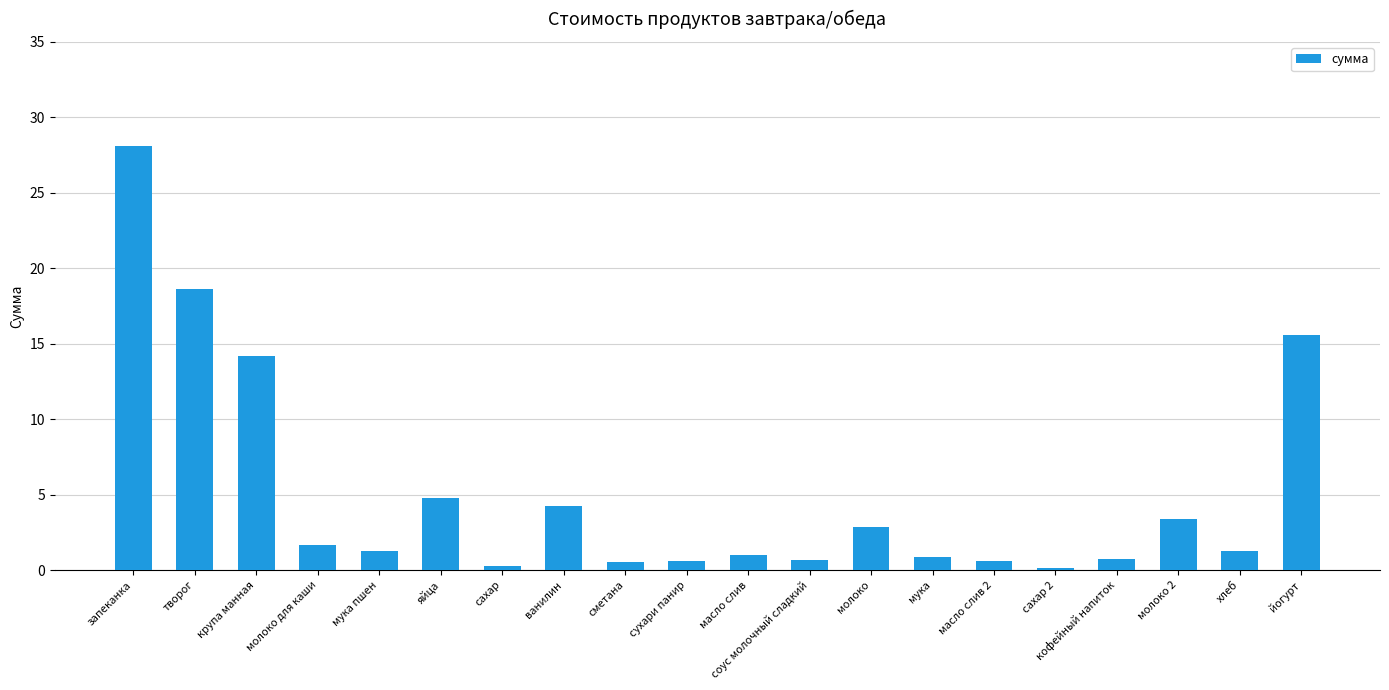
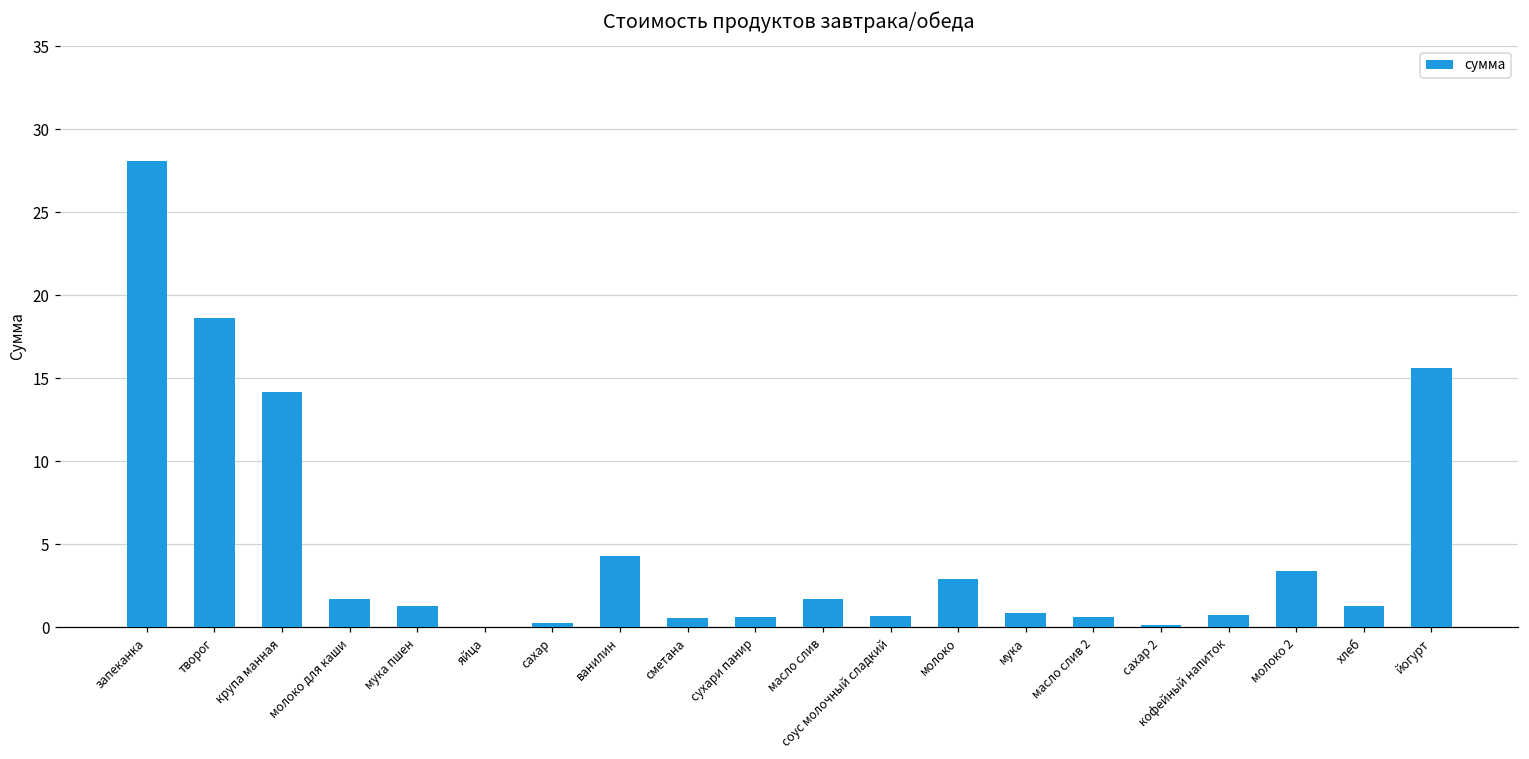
яйца: 4.8 -> 0.0
масло слив: 1.0 -> 1.7
